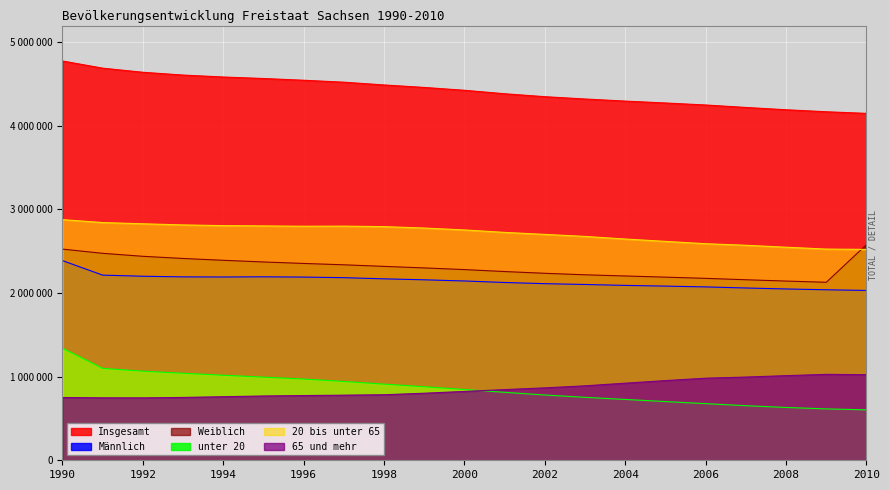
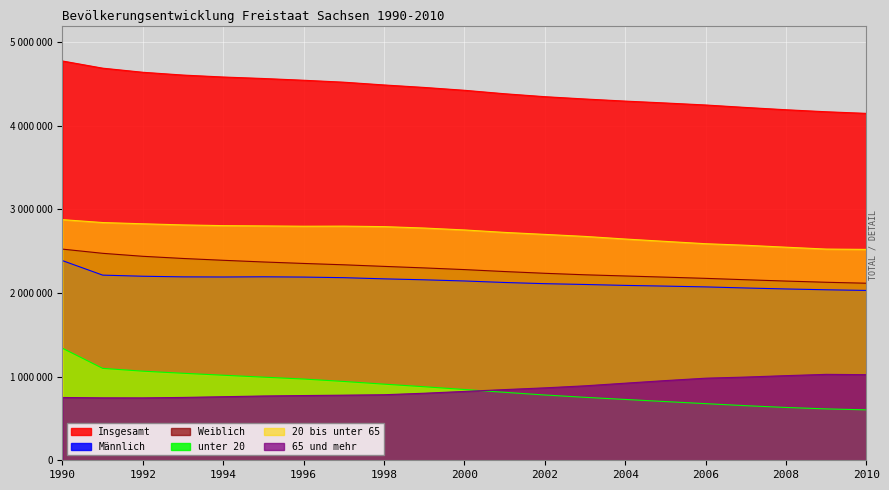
Weiblich, 2010: 2600000 -> 2100000
